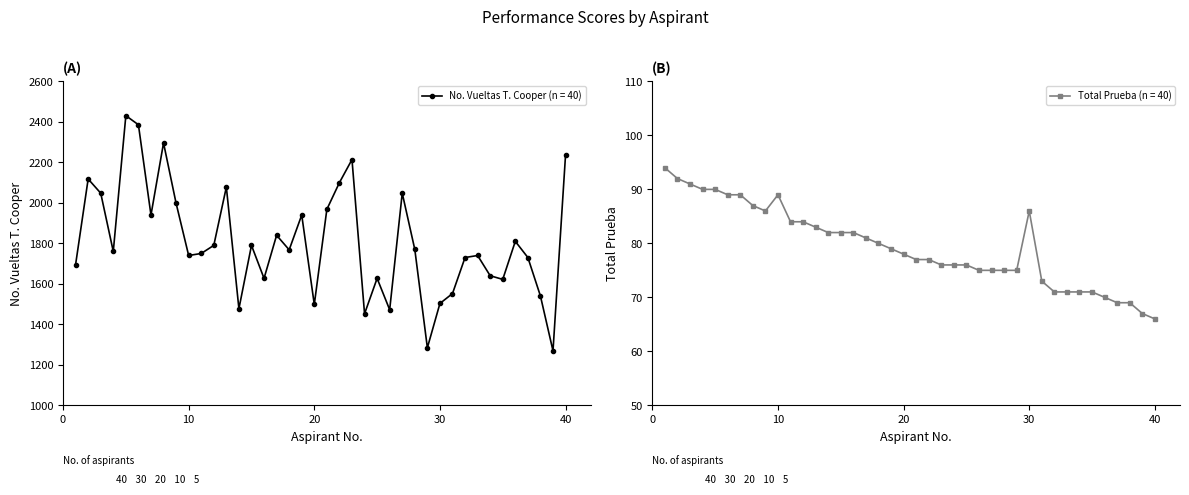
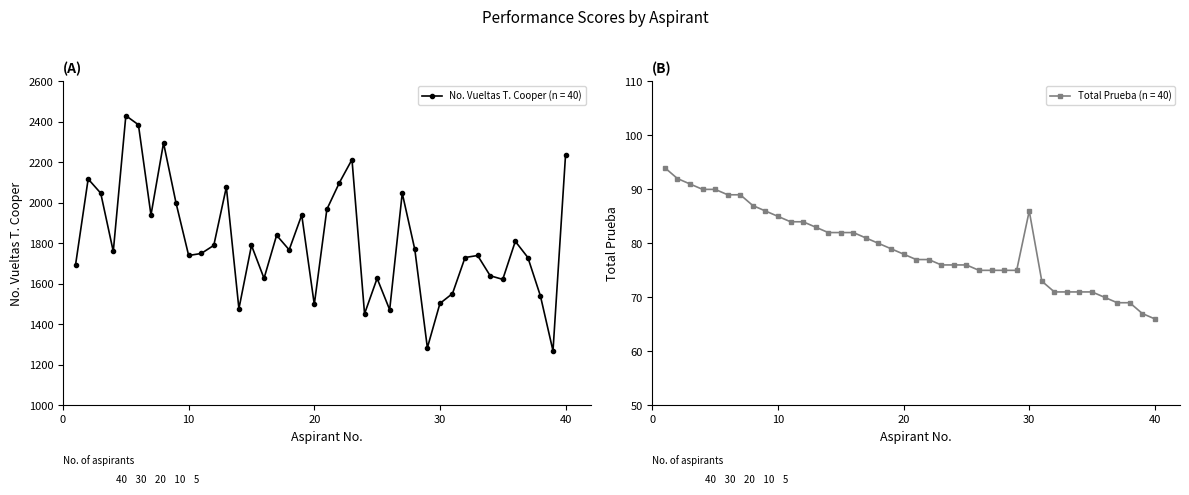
(B), 10: 89 -> 85
